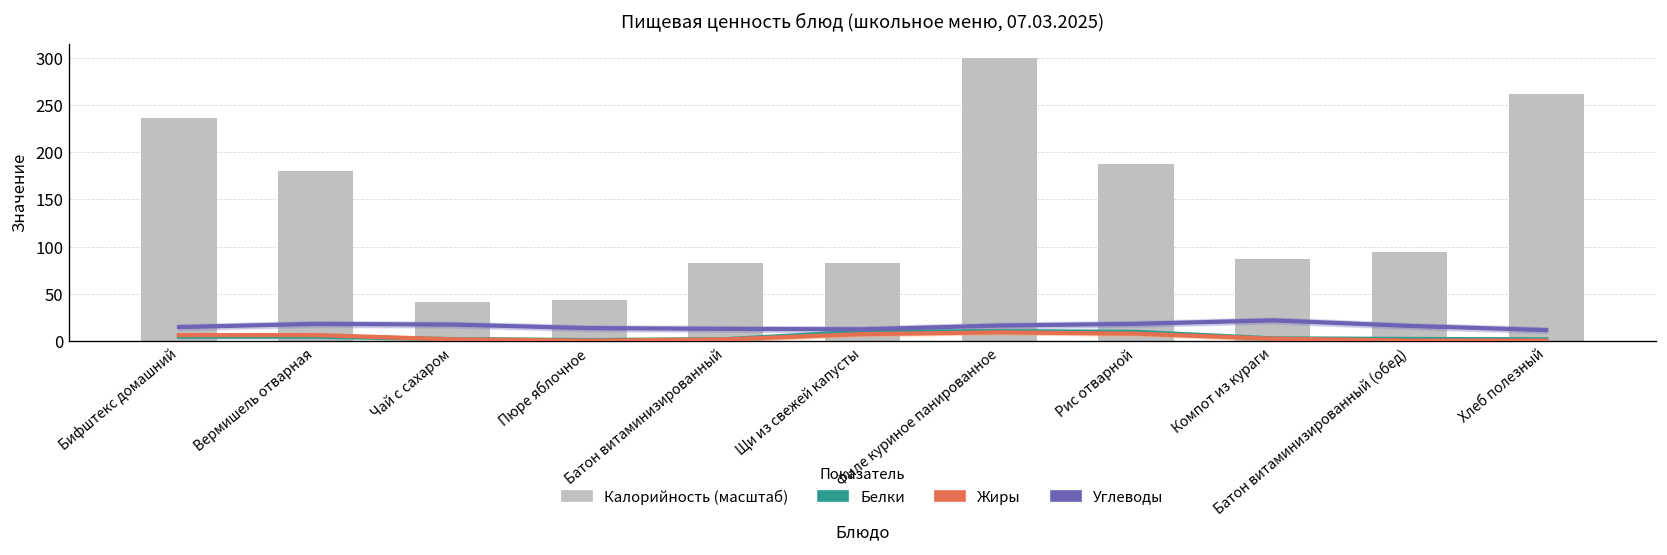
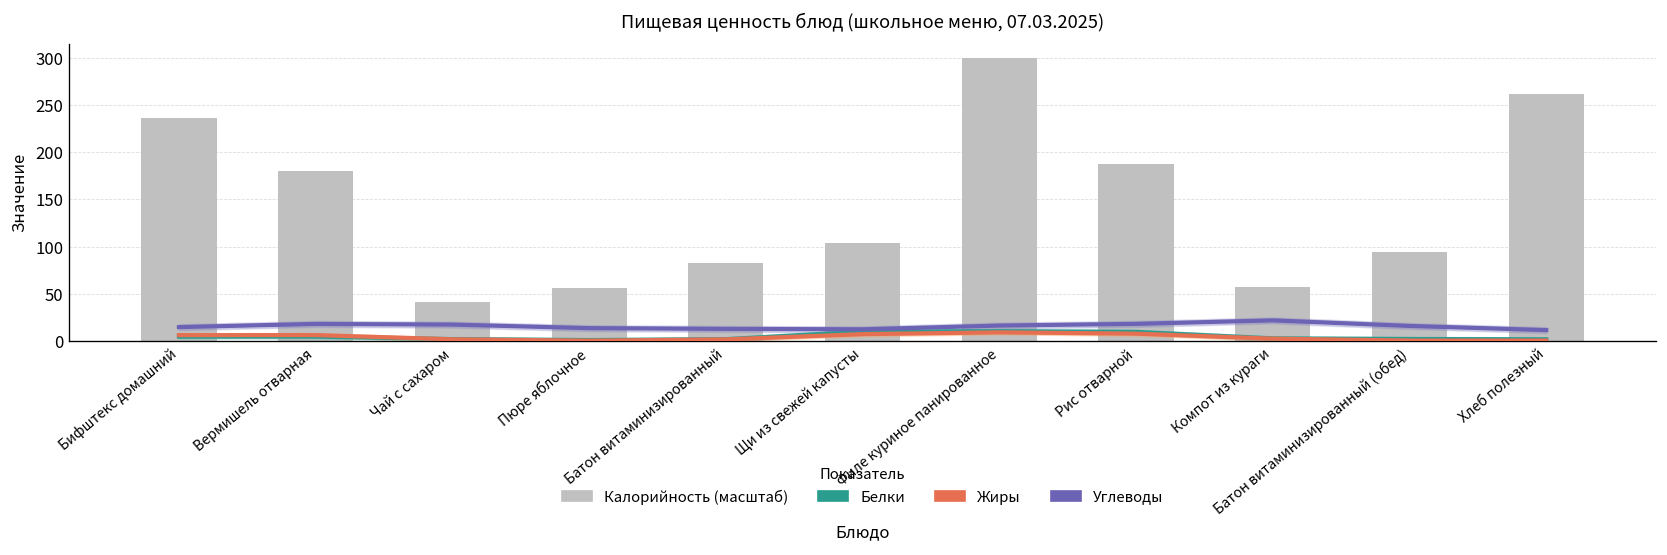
Калорийность (масштаб), Пюре яблочное: 40 -> 60
Калорийность (масштаб), Щи из свежей капусты: 80 -> 100
Калорийность (масштаб), Компот из кураги: 90 -> 60
